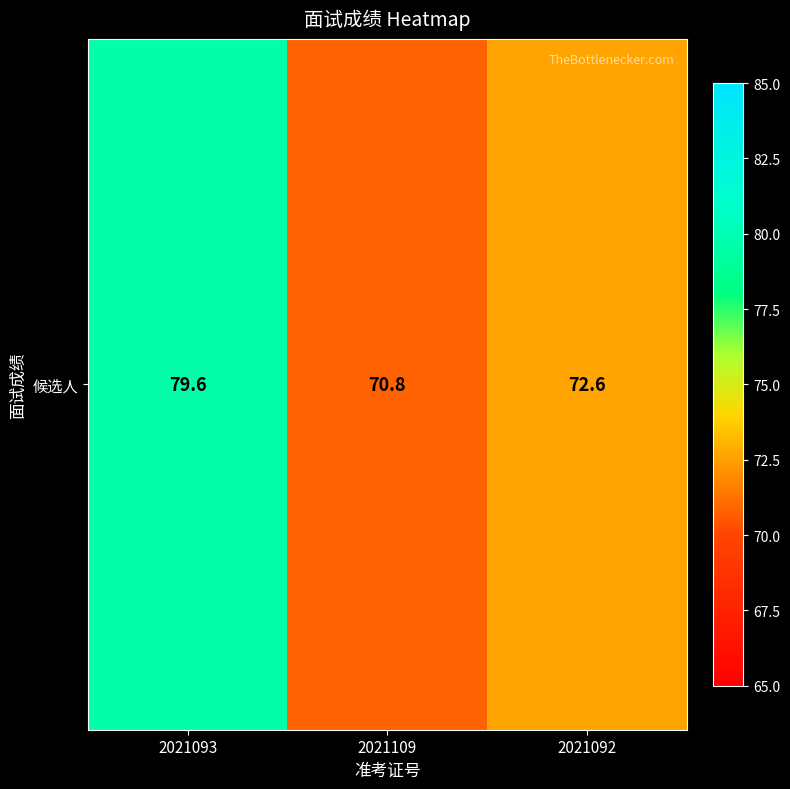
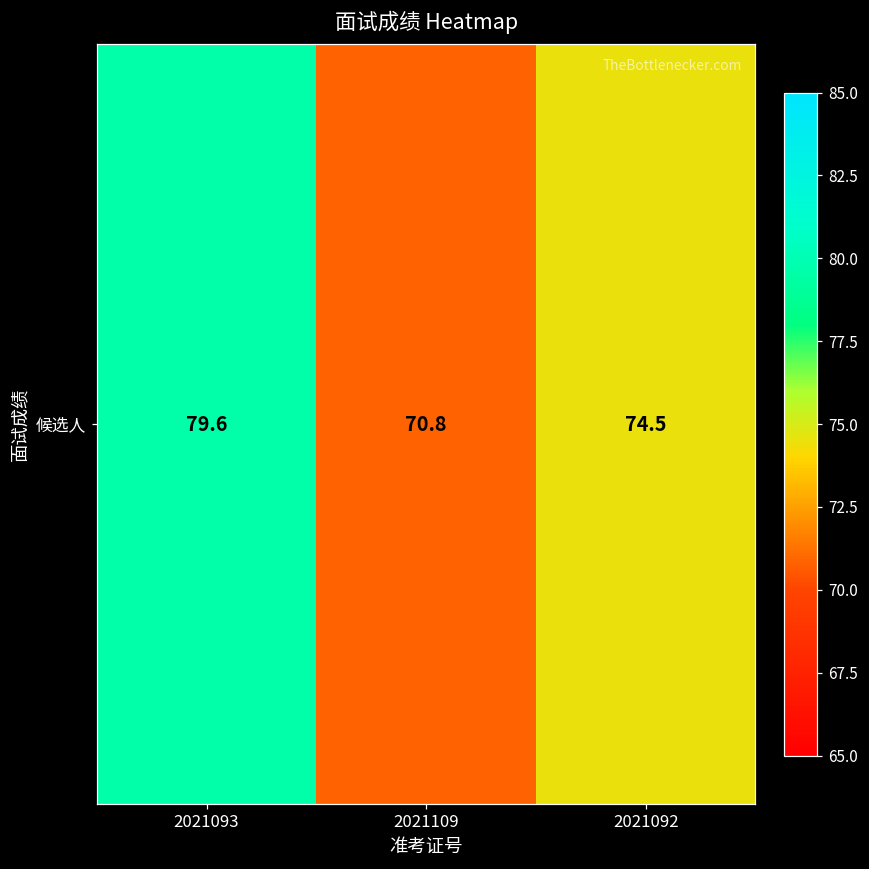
候选人, 2021092: 72.6 -> 74.5
